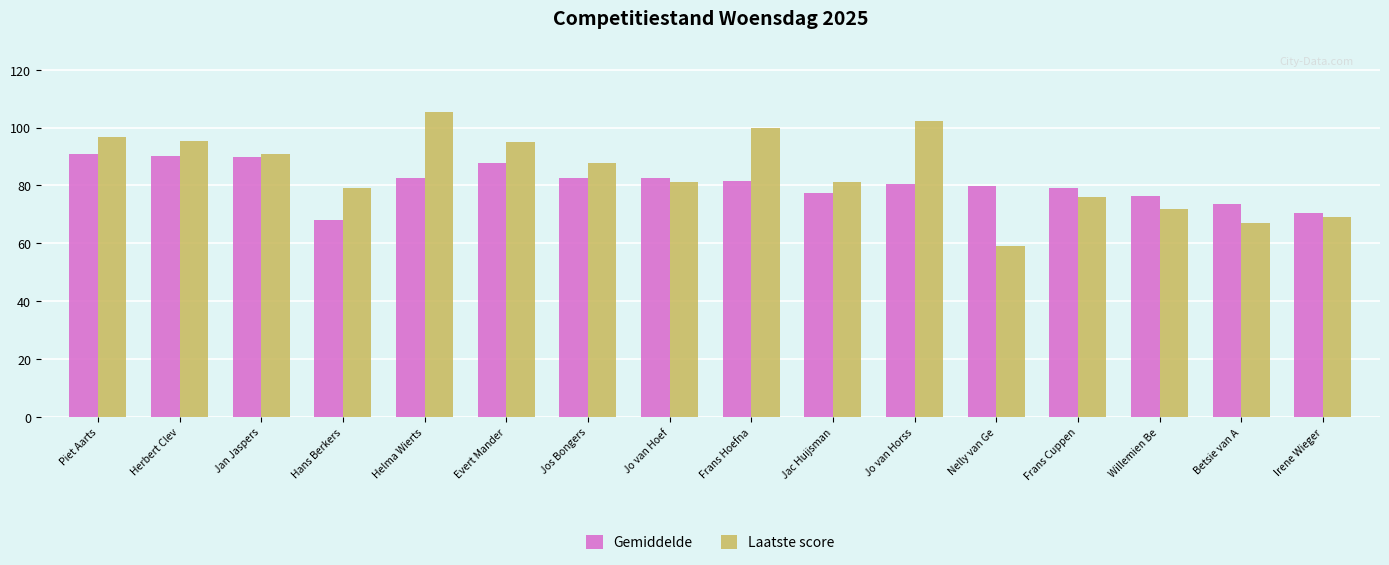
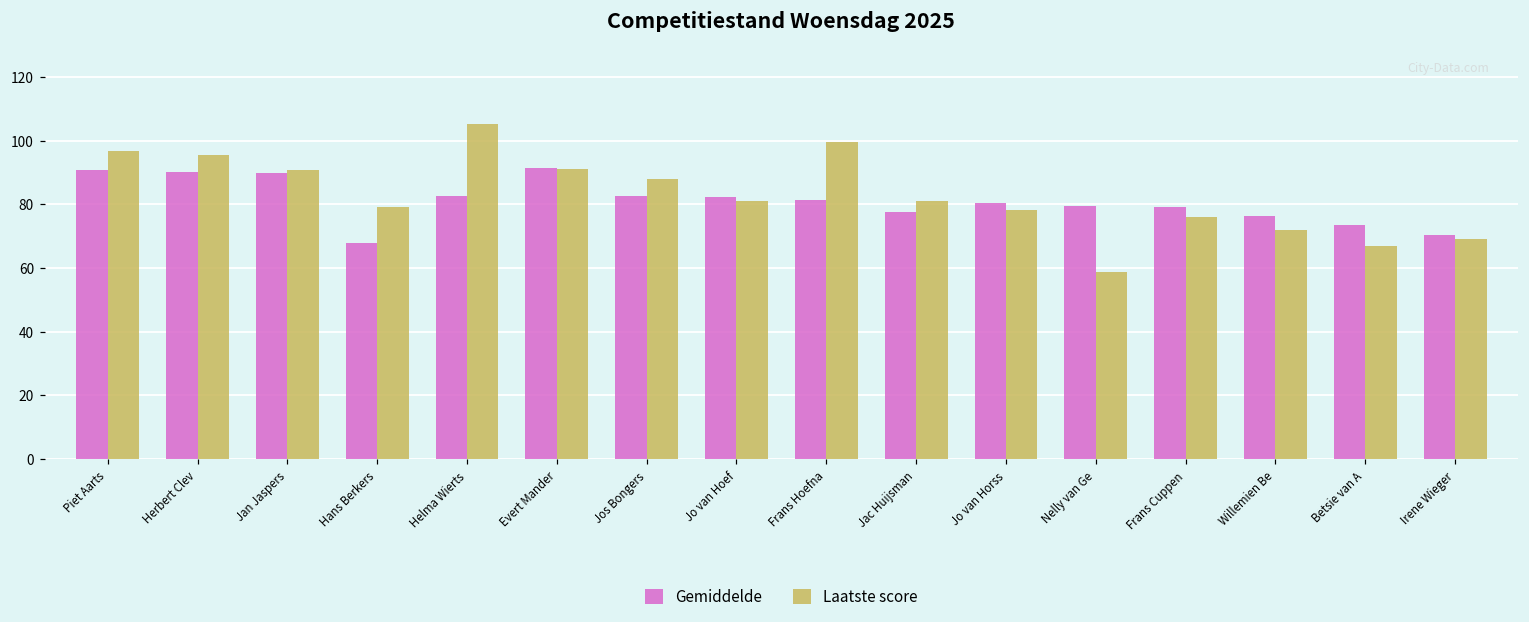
Gemiddelde, Evert Mander: 88 -> 91
Laatste score, Evert Mander: 95 -> 91
Laatste score, Jo van Horss: 102 -> 78
